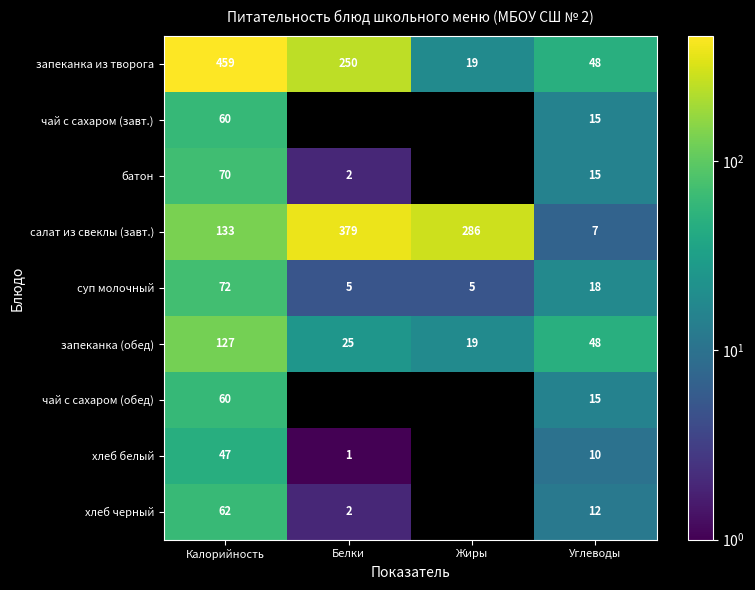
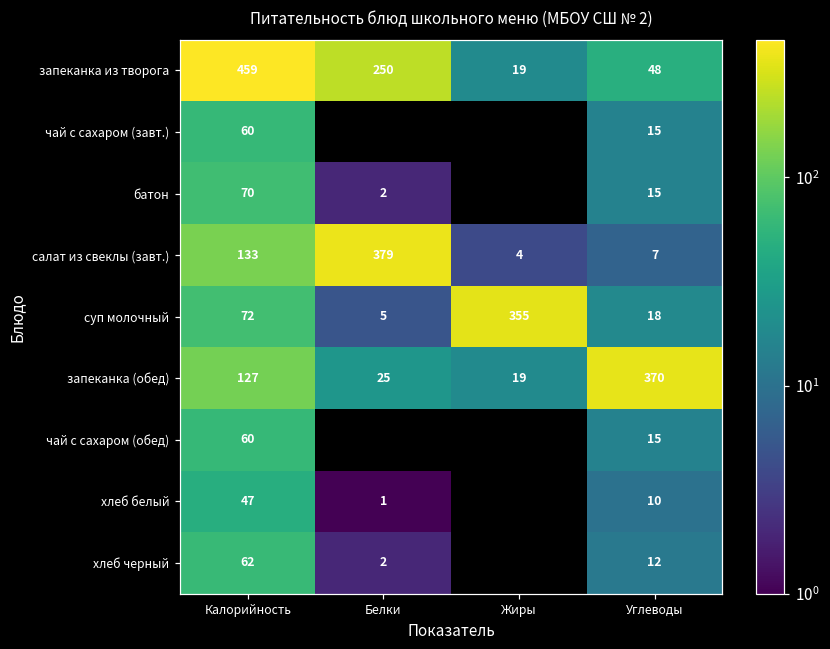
салат из свеклы (завт.), Жиры: 286 -> 4
суп молочный, Жиры: 5 -> 355
запеканка (обед), Углеводы: 48 -> 370
